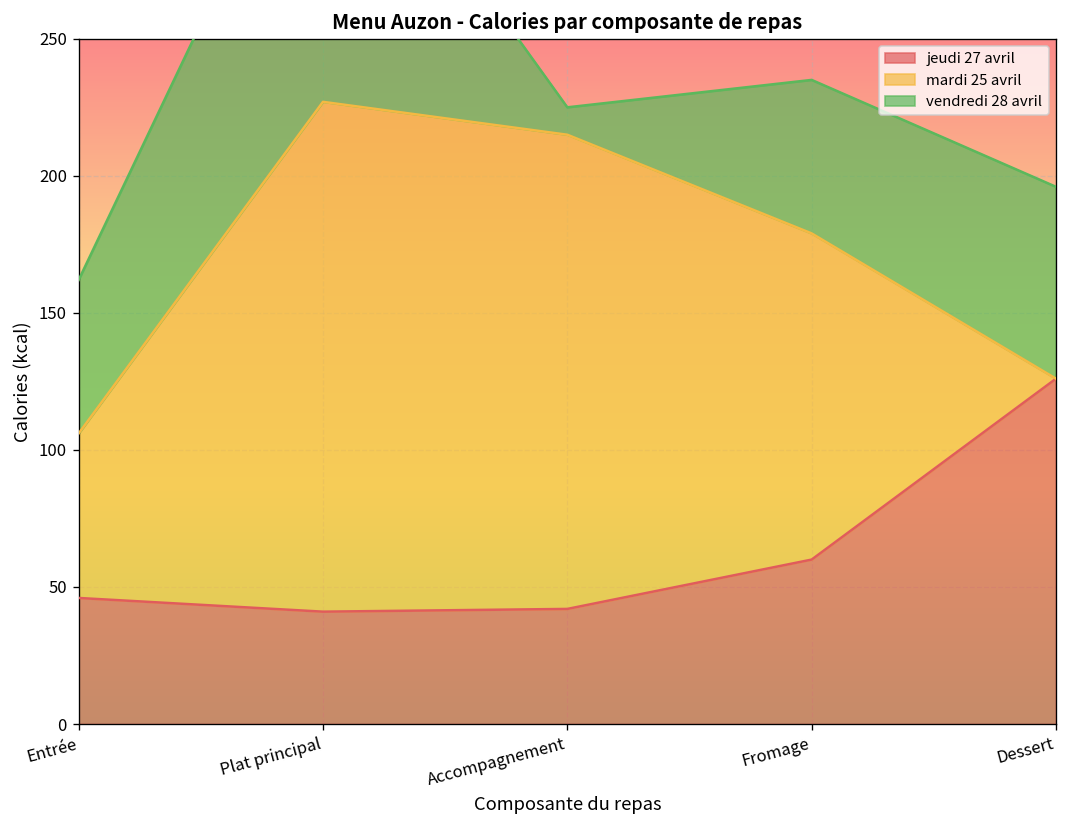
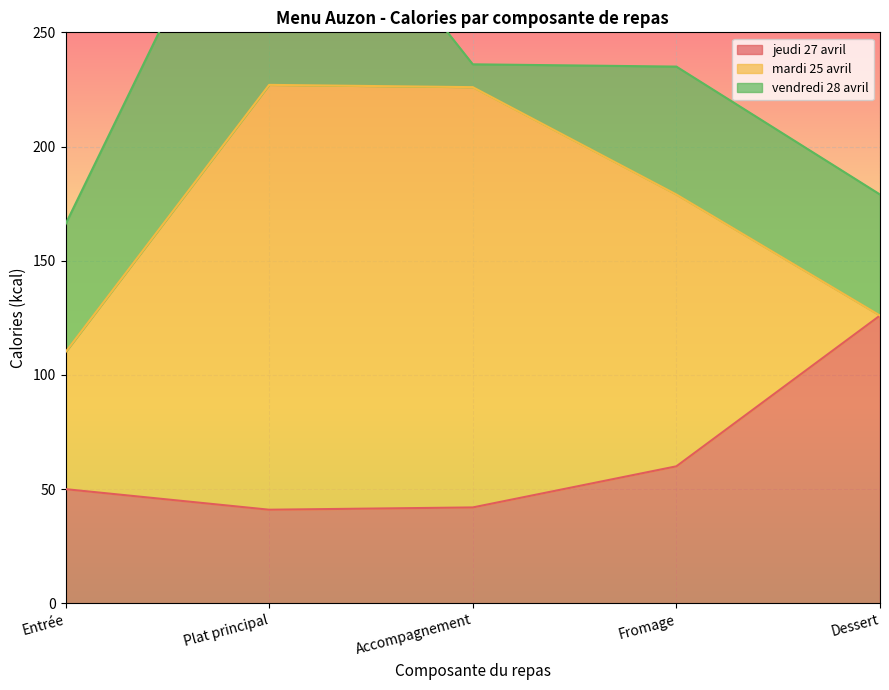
jeudi 27 avril, Entrée: 46 -> 50
mardi 25 avril, Accompagnement: 173 -> 184
vendredi 28 avril, Dessert: 70 -> 53
